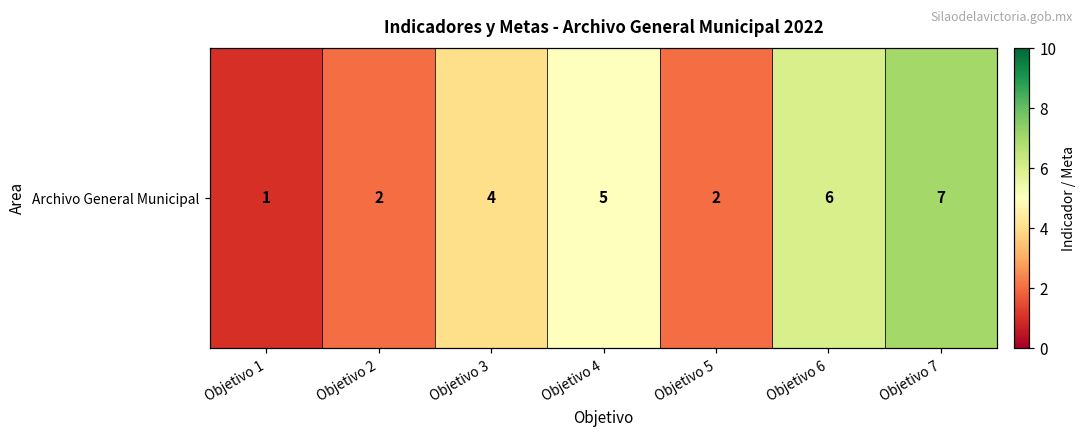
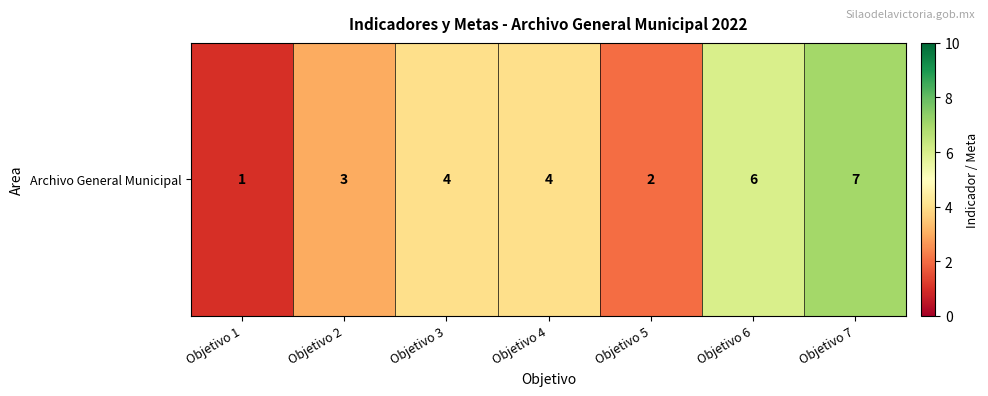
Archivo General Municipal, Objetivo 2: 2 -> 3
Archivo General Municipal, Objetivo 4: 5 -> 4
